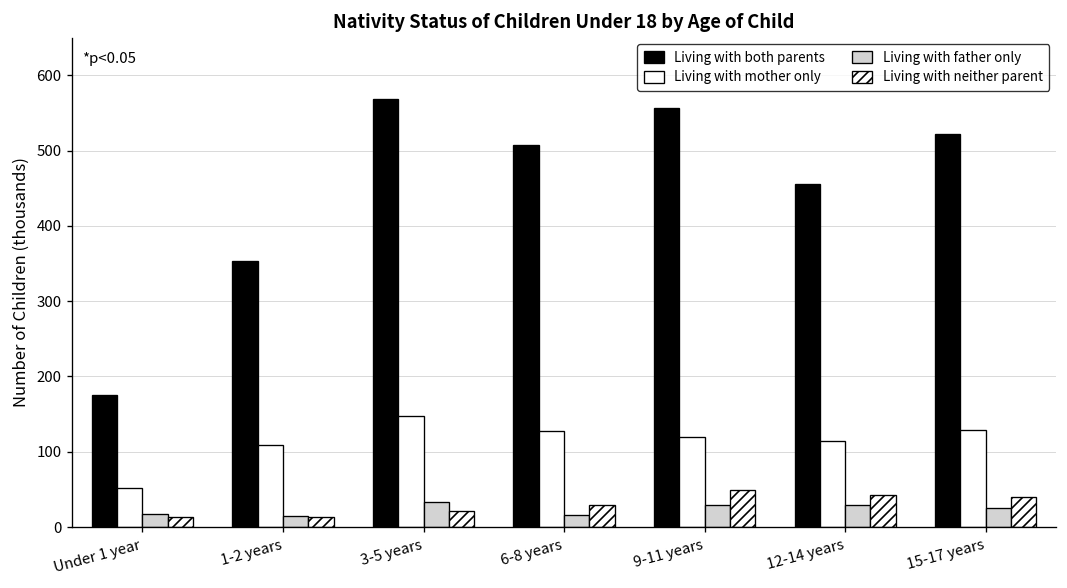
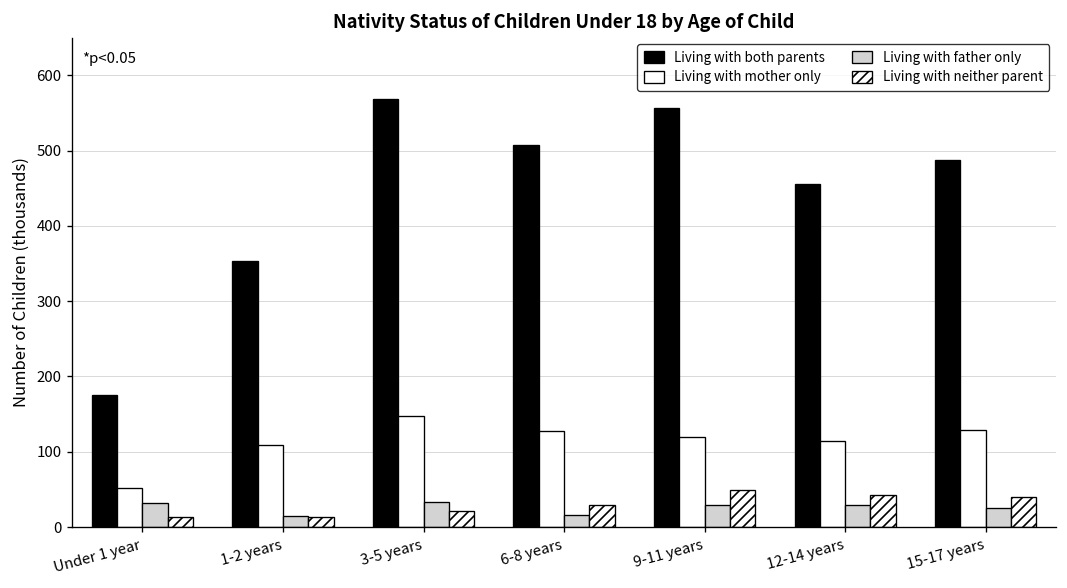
Living with father only, Under 1 year: 20 -> 30
Living with both parents, 15-17 years: 520 -> 490
